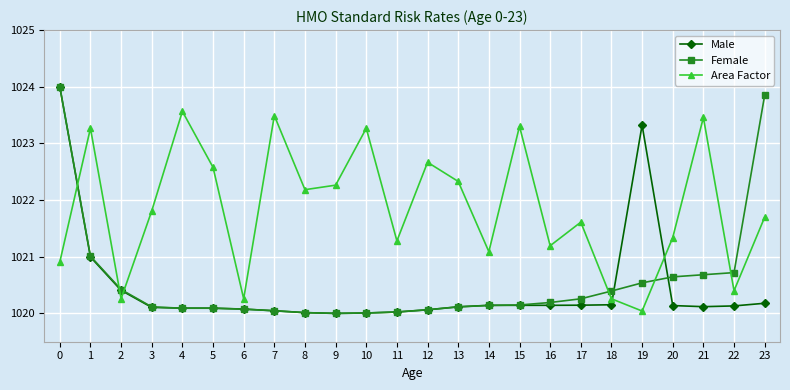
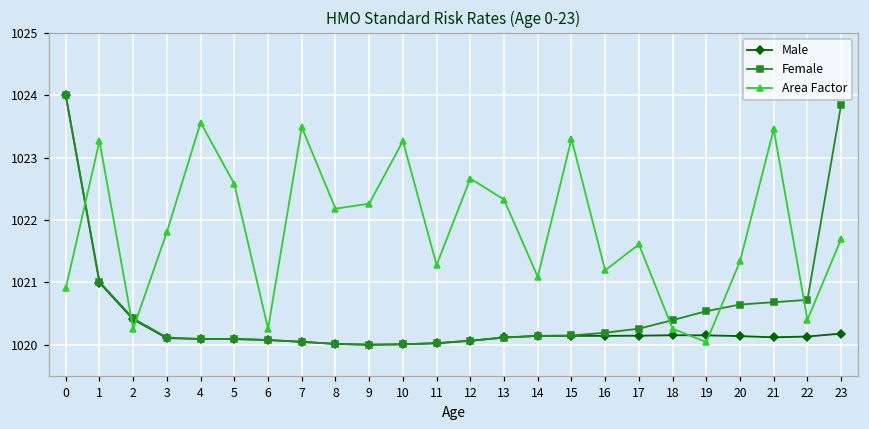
Male, 19: 1023.3 -> 1020.2
